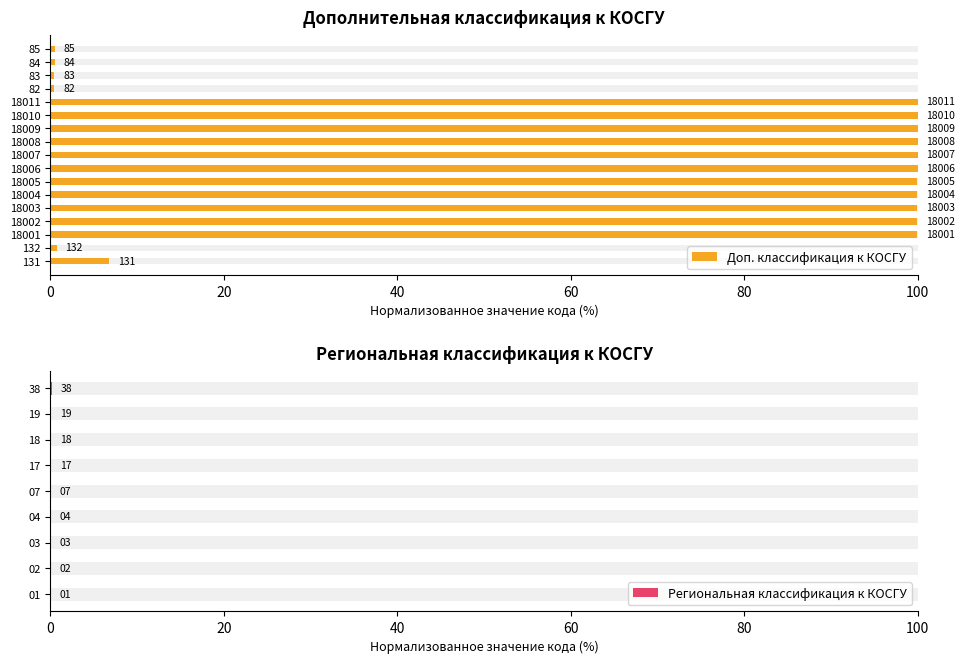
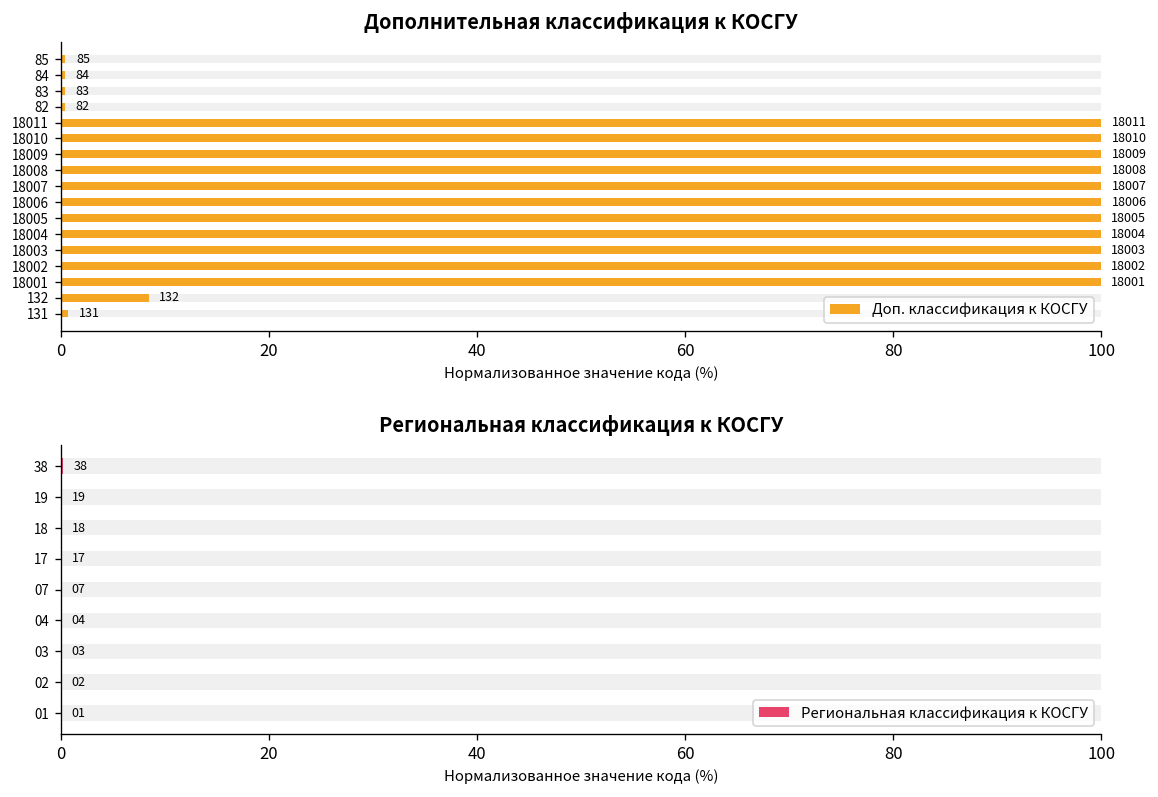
Дополнительная классификация к КОСГУ, Доп. классификация к КОСГУ, 132: 1 -> 8
Дополнительная классификация к КОСГУ, Доп. классификация к КОСГУ, 131: 7 -> 1
